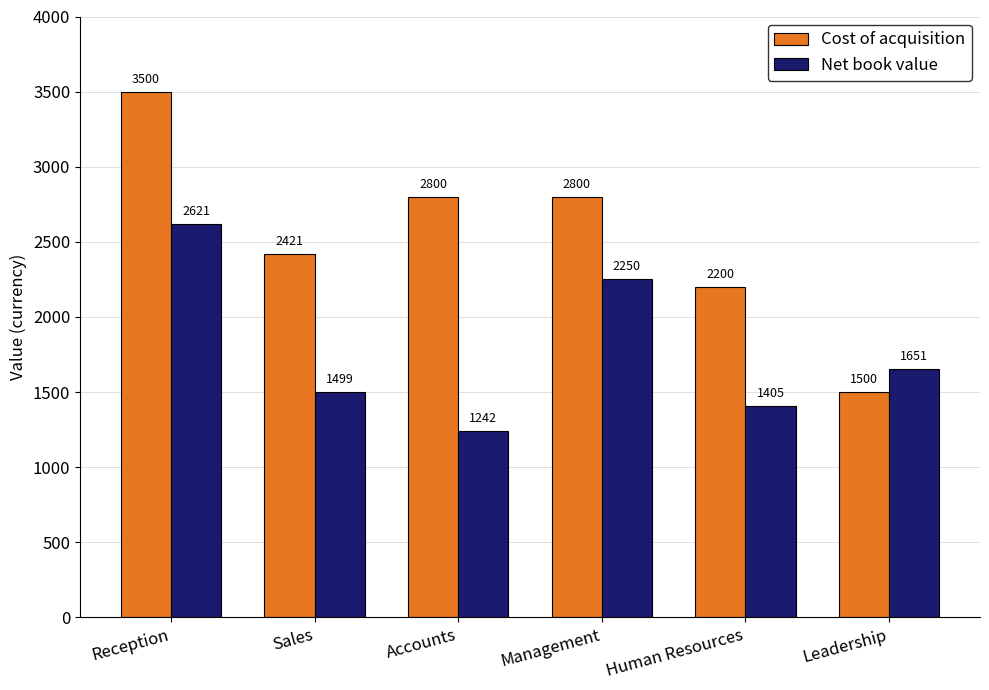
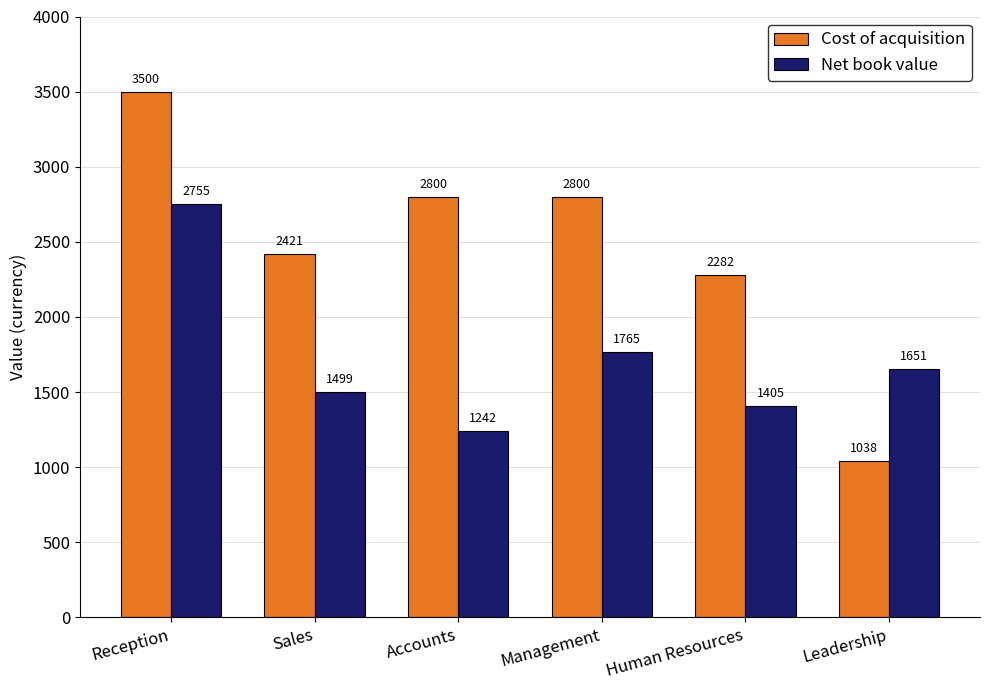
Net book value, Reception: 2621 -> 2755
Net book value, Management: 2250 -> 1765
Cost of acquisition, Human Resources: 2200 -> 2282
Cost of acquisition, Leadership: 1500 -> 1038
